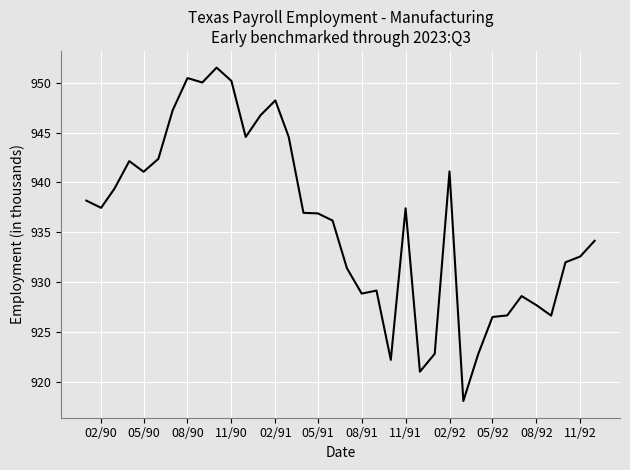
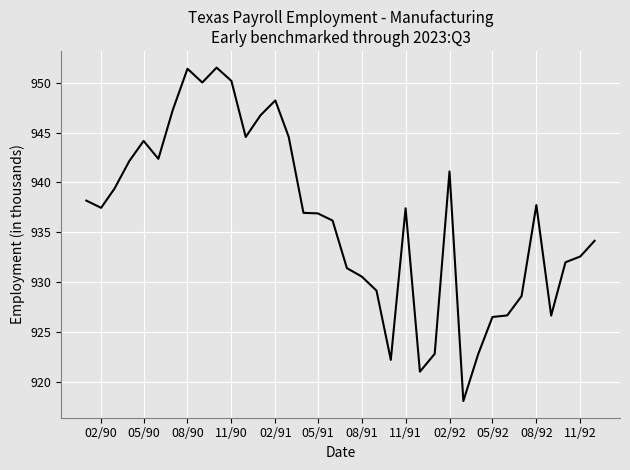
05/90: 941 -> 944
08/90: 950 -> 951
08/91: 929 -> 931
08/92: 928 -> 938
